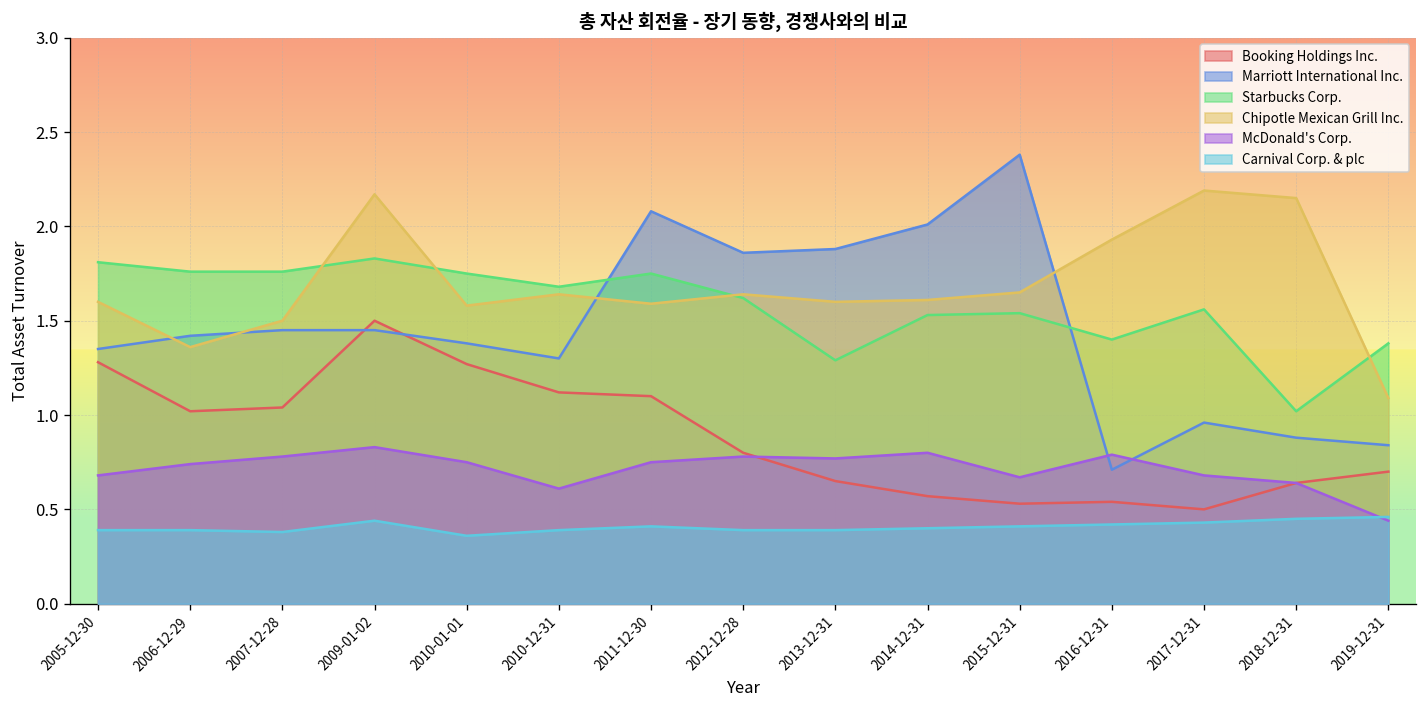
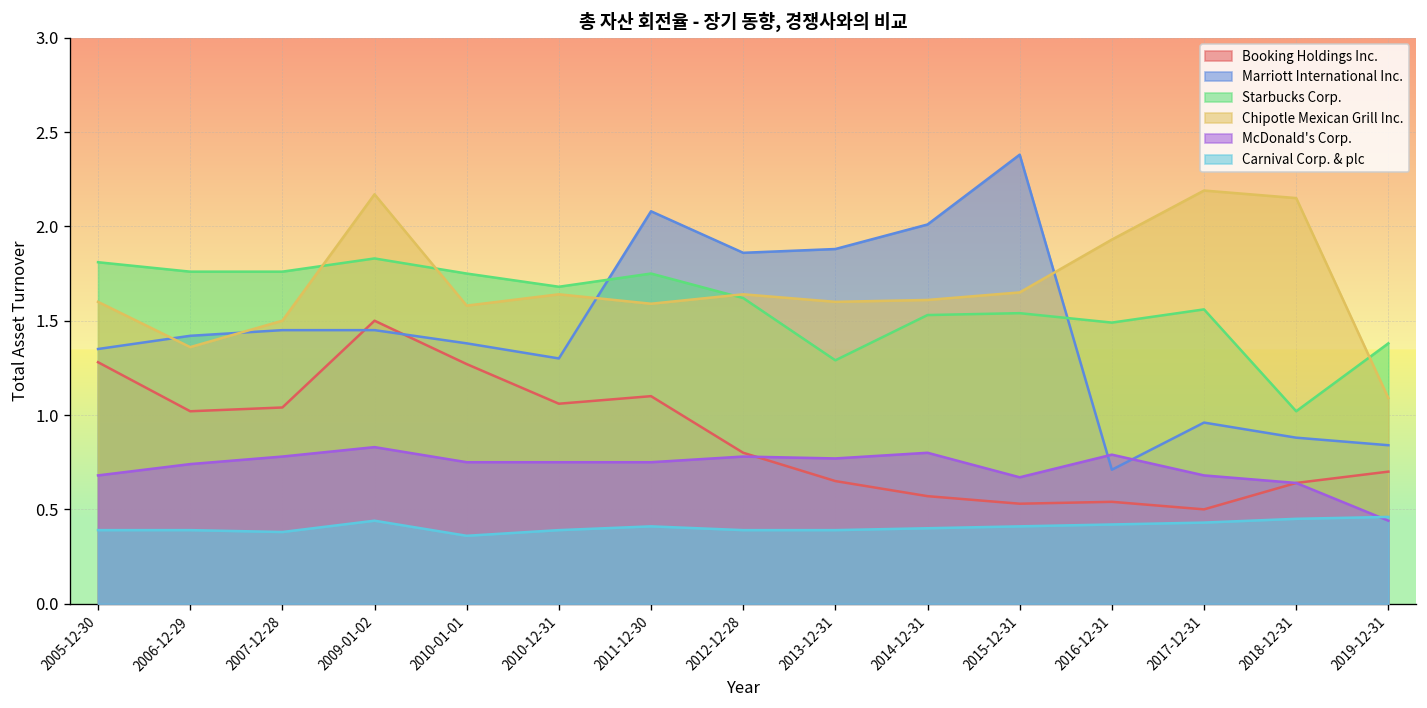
Booking Holdings Inc., 2010-12-31: 1.12 -> 1.06
McDonald's Corp., 2010-12-31: 0.61 -> 0.75
Starbucks Corp., 2016-12-31: 1.40 -> 1.49
